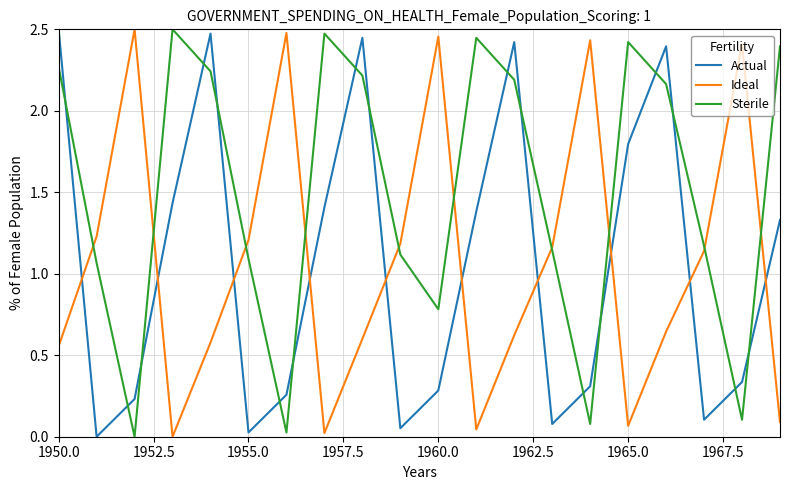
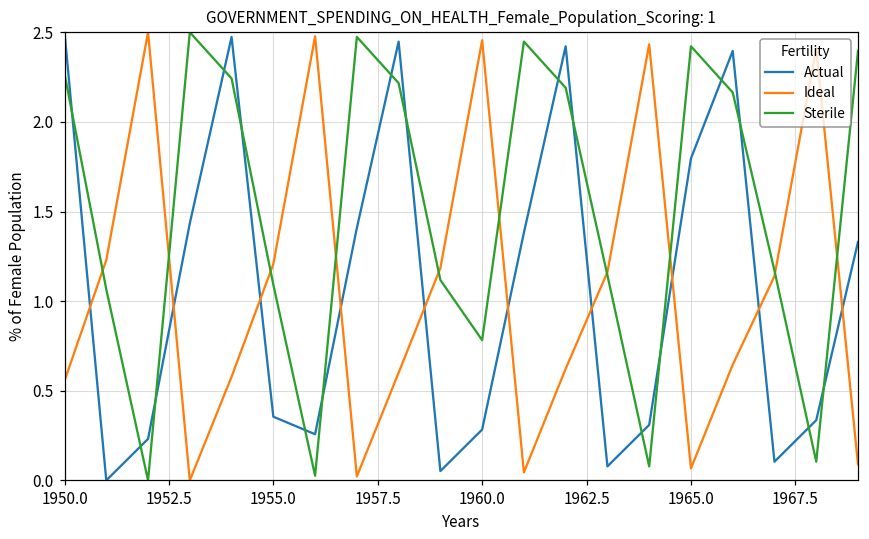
Actual, 1955.0: 0.03 -> 0.36
